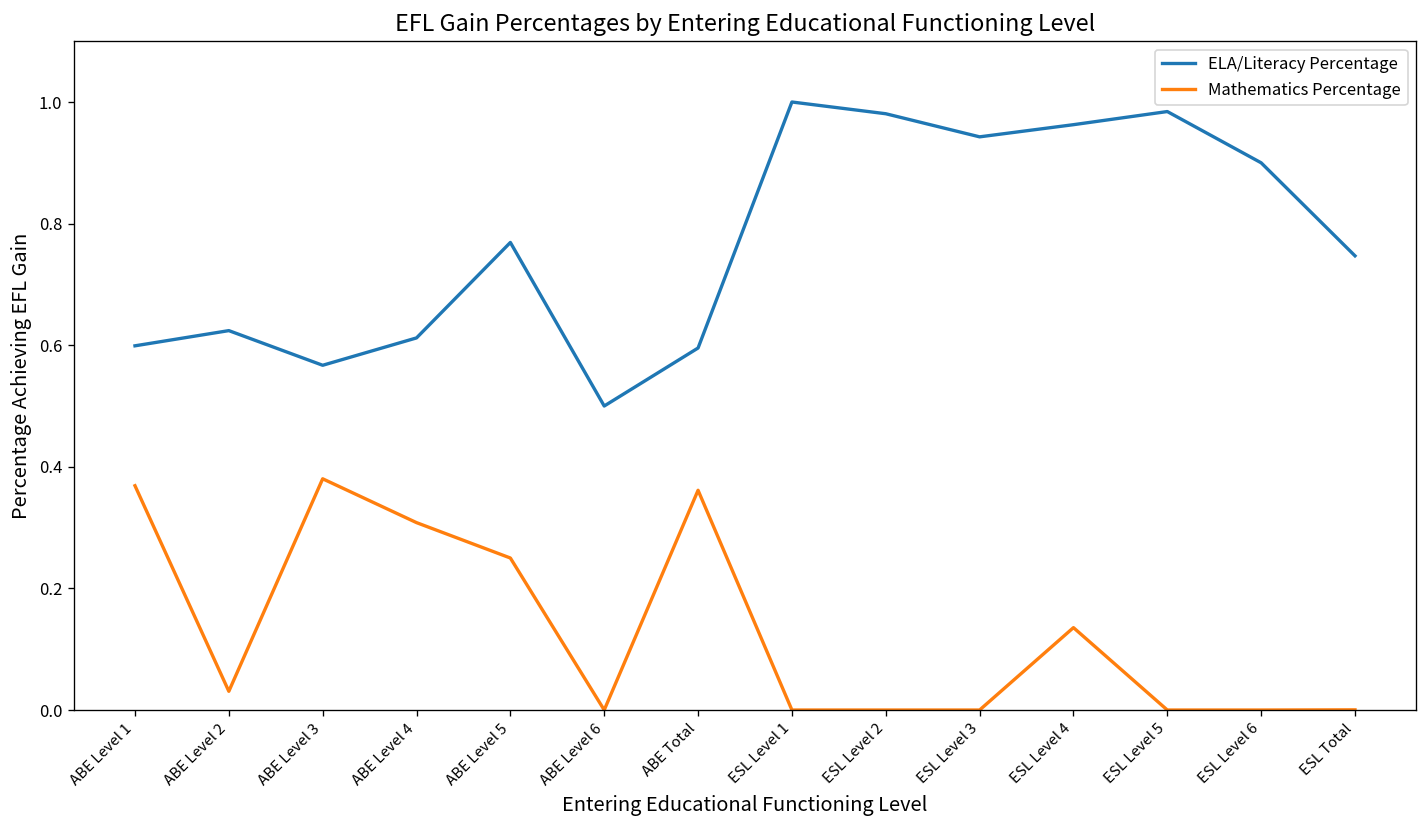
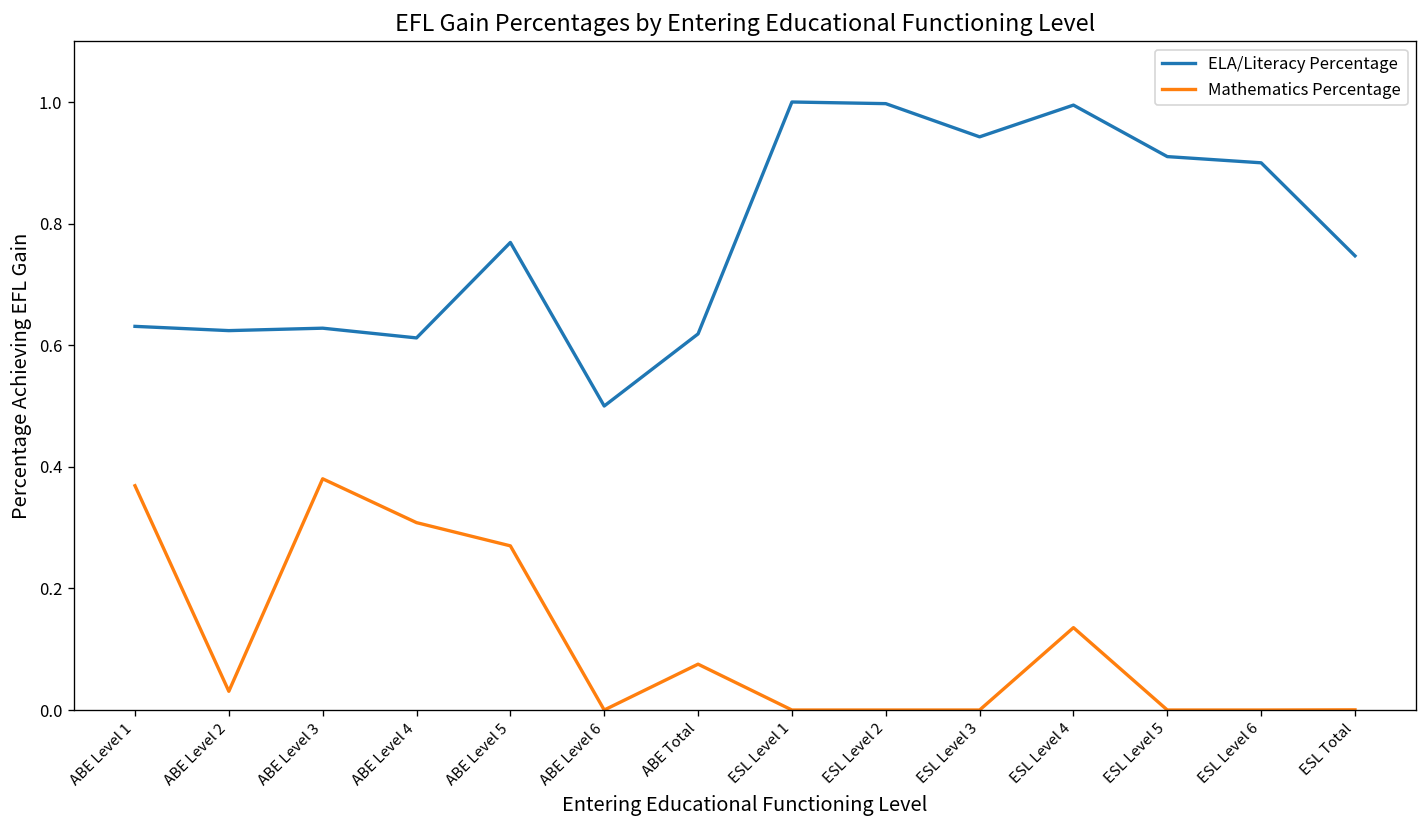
ELA/Literacy Percentage, ABE Level 1: 0.60 -> 0.63
ELA/Literacy Percentage, ABE Level 3: 0.57 -> 0.63
Mathematics Percentage, ABE Level 5: 0.25 -> 0.27
ELA/Literacy Percentage, ABE Total: 0.60 -> 0.62
Mathematics Percentage, ABE Total: 0.36 -> 0.08
ELA/Literacy Percentage, ESL Level 2: 0.98 -> 1.00
ELA/Literacy Percentage, ESL Level 4: 0.96 -> 0.99
ELA/Literacy Percentage, ESL Level 5: 0.98 -> 0.91
